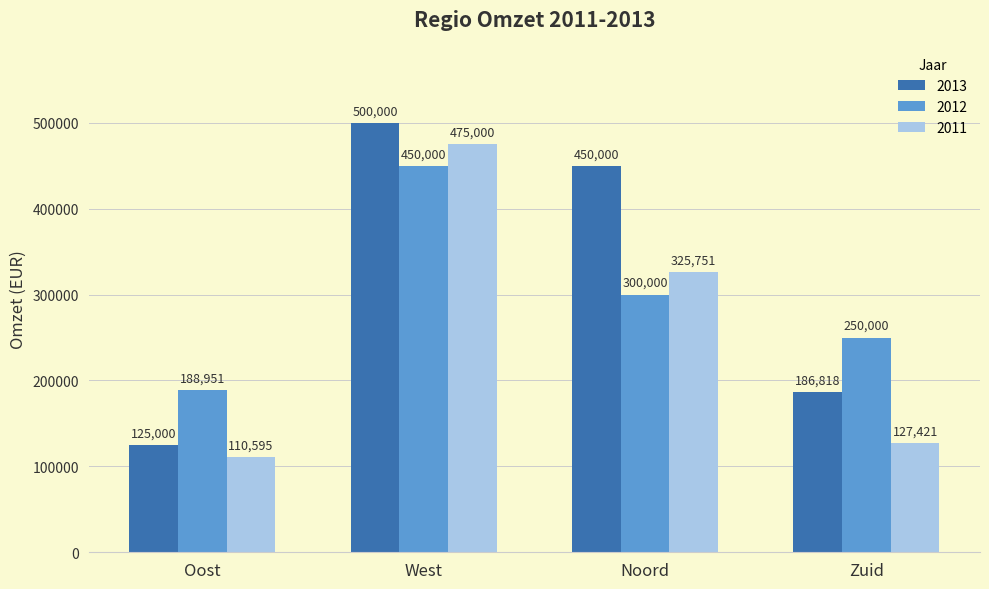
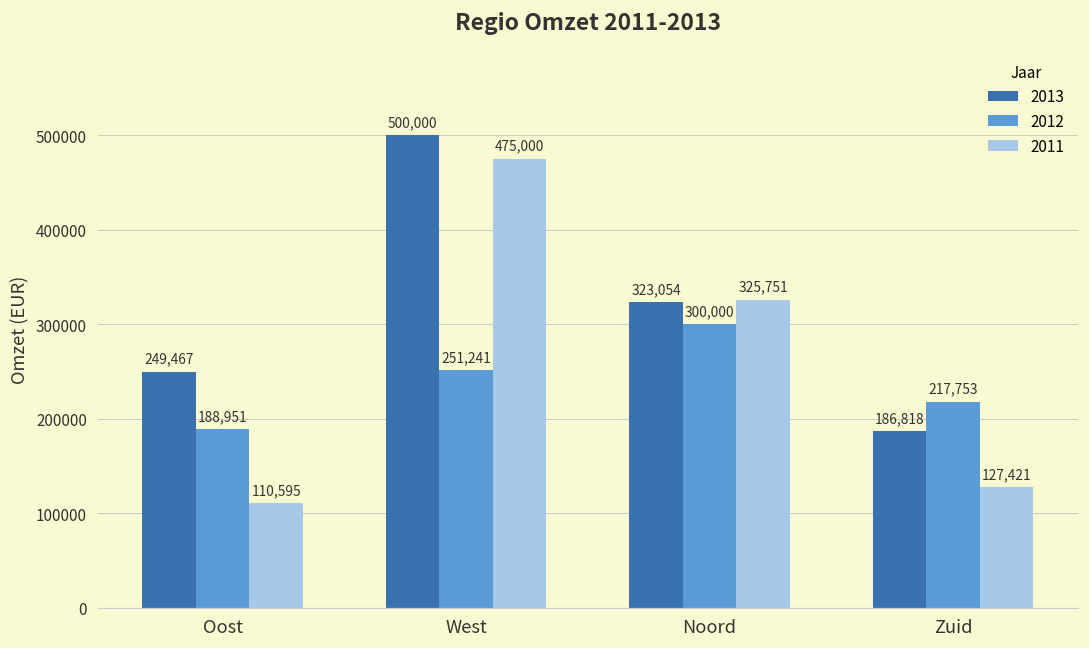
2013, Oost: 125,000 -> 249,467
2012, West: 450,000 -> 251,241
2013, Noord: 450,000 -> 323,054
2012, Zuid: 250,000 -> 217,753
